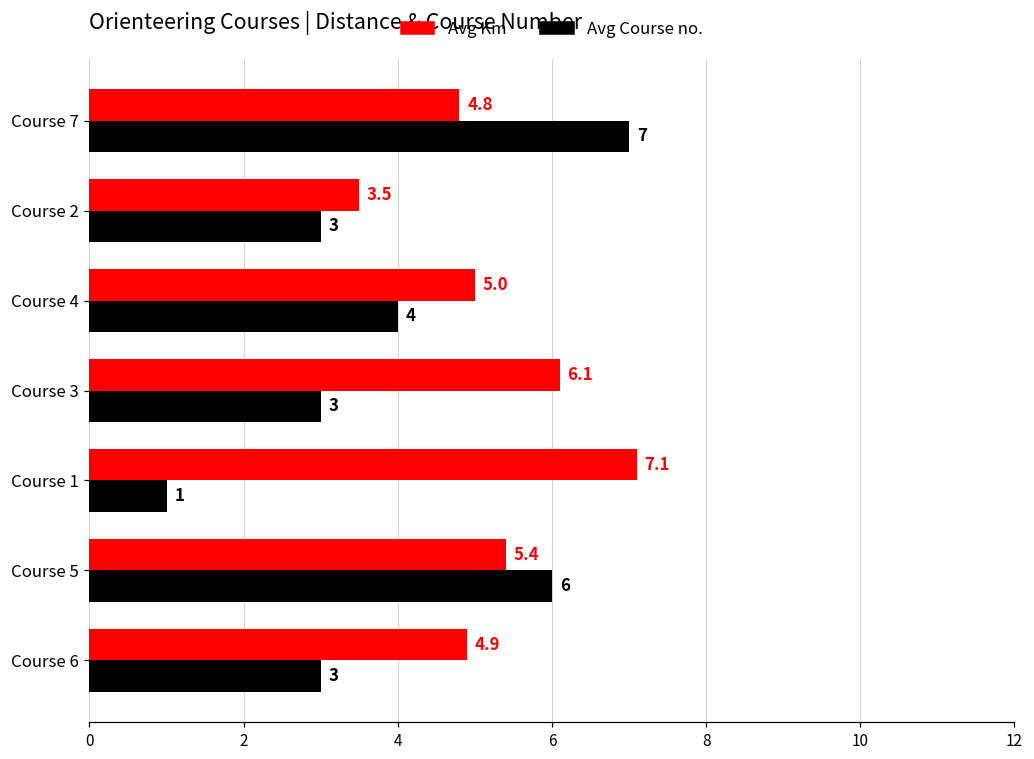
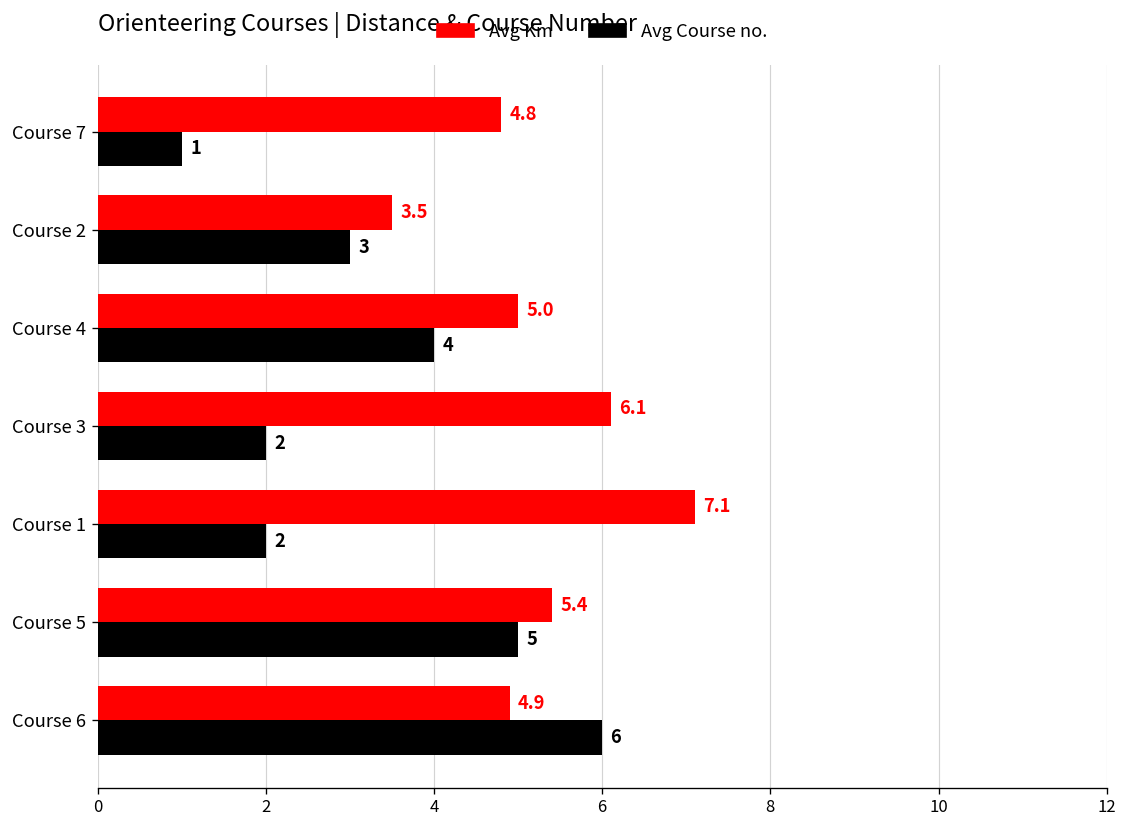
Avg Course no., Course 7: 7 -> 1
Avg Course no., Course 3: 3 -> 2
Avg Course no., Course 1: 1 -> 2
Avg Course no., Course 5: 6 -> 5
Avg Course no., Course 6: 3 -> 6
